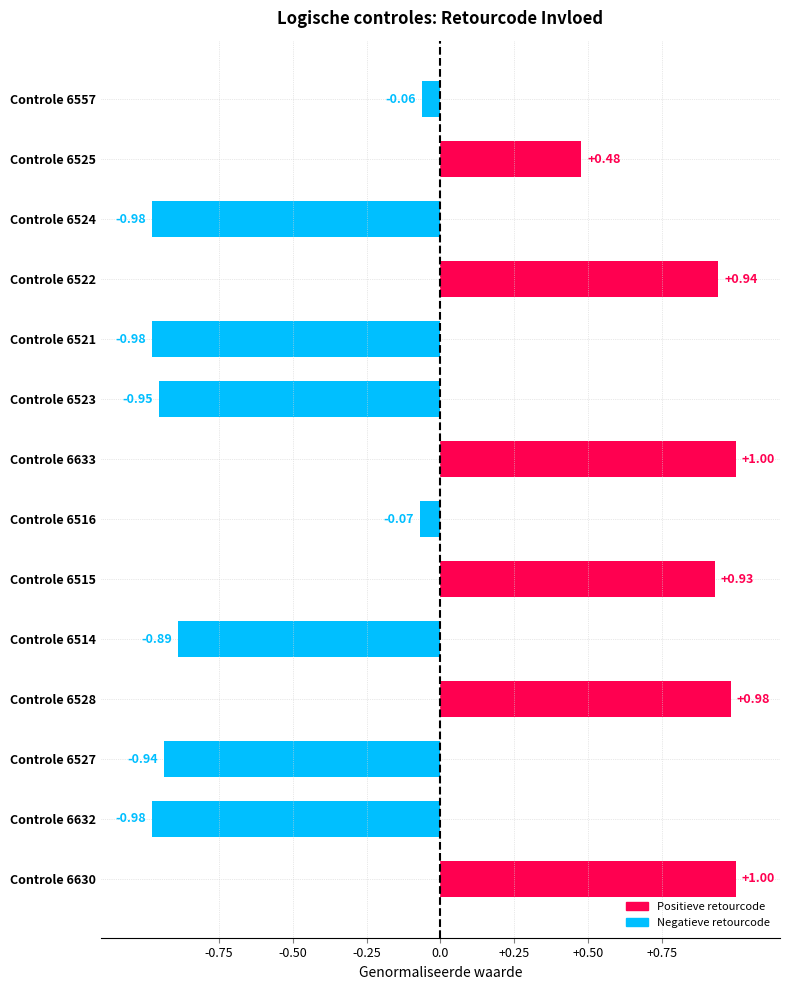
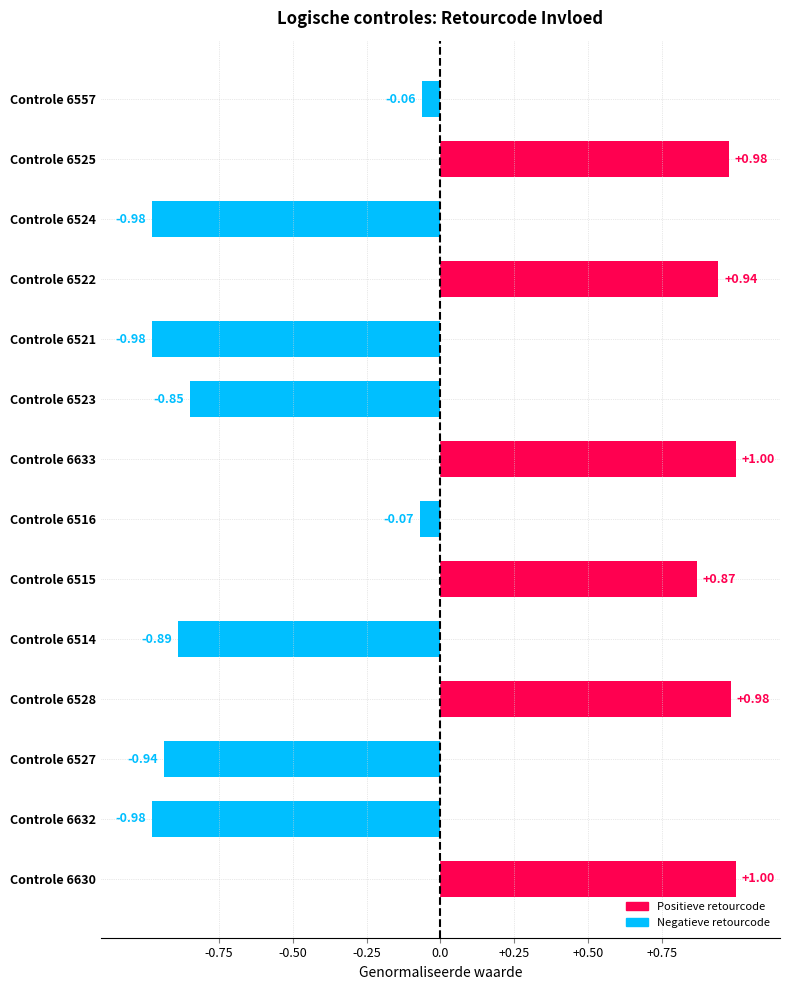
Controle 6525: +0.48 -> +0.98
Controle 6523: -0.95 -> -0.85
Controle 6515: +0.93 -> +0.87
